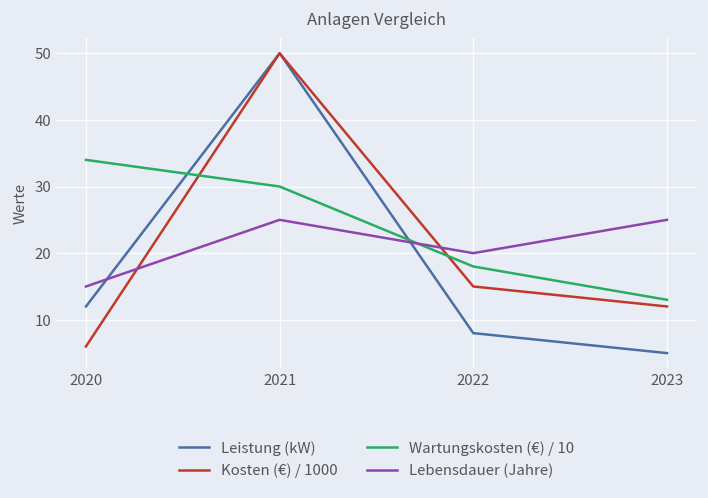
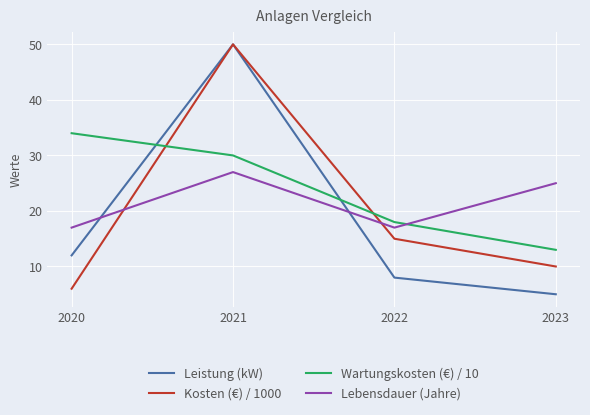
Lebensdauer (Jahre), 2020: 15 -> 17
Lebensdauer (Jahre), 2021: 25 -> 27
Lebensdauer (Jahre), 2022: 20 -> 17
Kosten (€) / 1000, 2023: 12 -> 10
